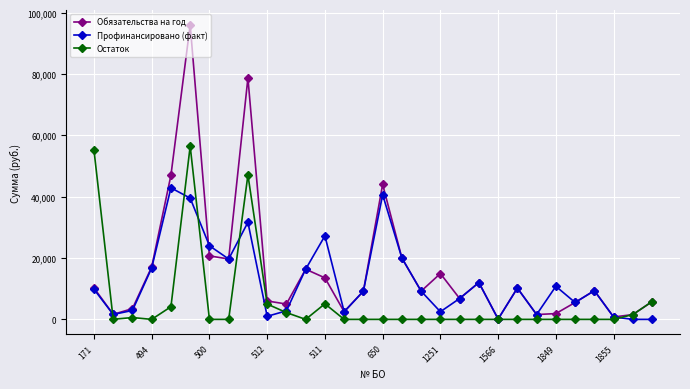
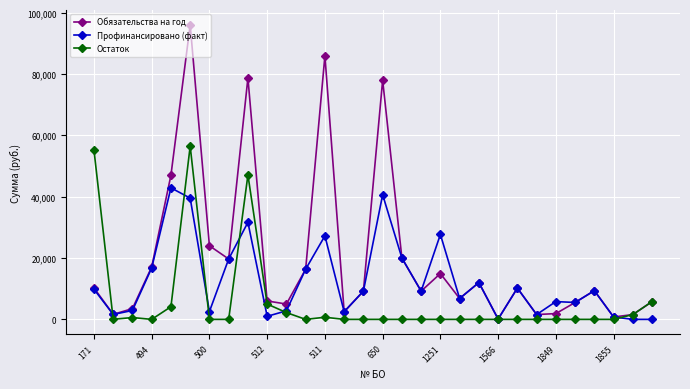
Обязательства на год, 500: 21,000 -> 24,000
Профинансировано (факт), 500: 24,000 -> 3,000
Обязательства на год, 511: 14,000 -> 86,000
Остаток, 511: 5,000 -> 1,000
Обязательства на год, 650: 44,000 -> 78,000
Профинансировано (факт), 1251: 2,000 -> 28,000
Профинансировано (факт), 1849: 11,000 -> 6,000
